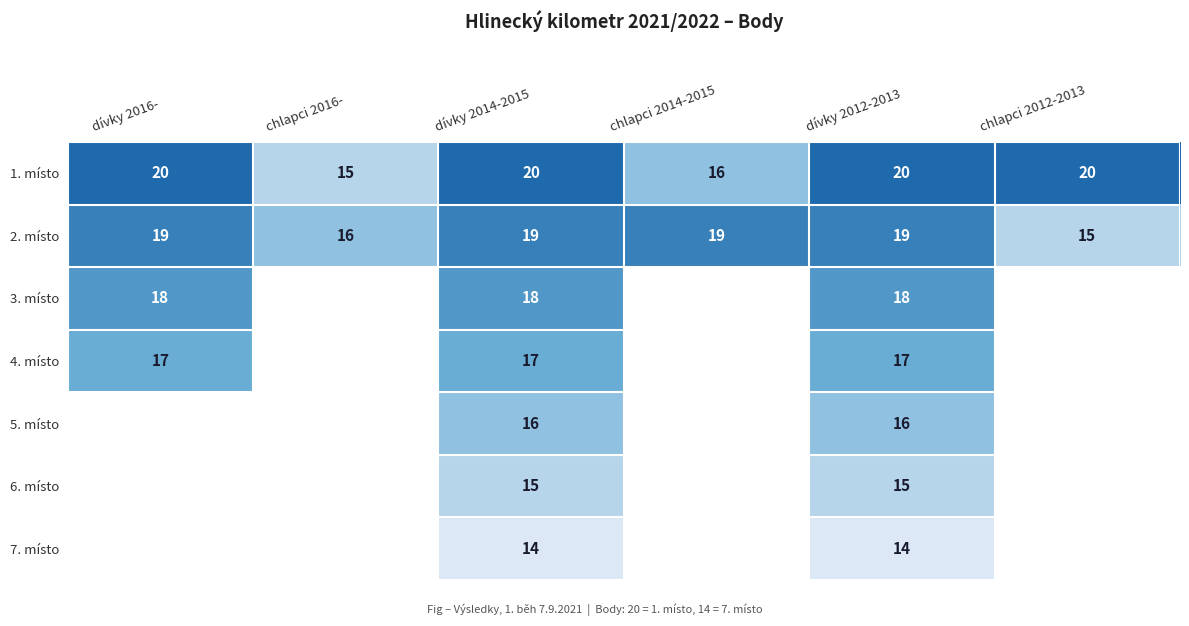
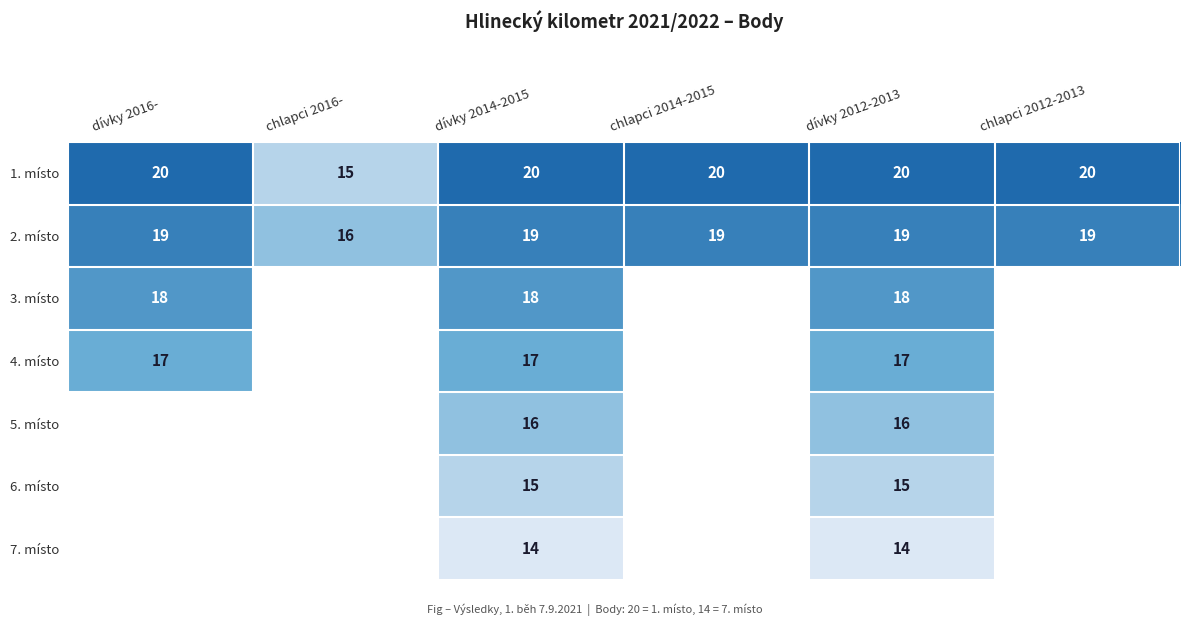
1. místo, chlapci 2014-2015: 16 -> 20
2. místo, chlapci 2012-2013: 15 -> 19
